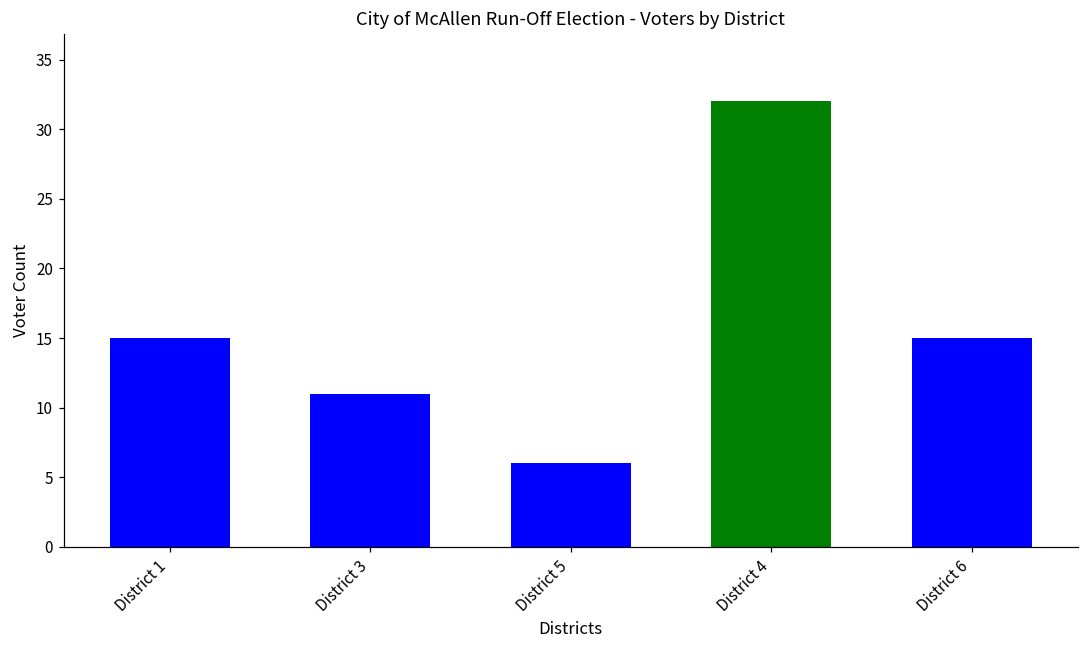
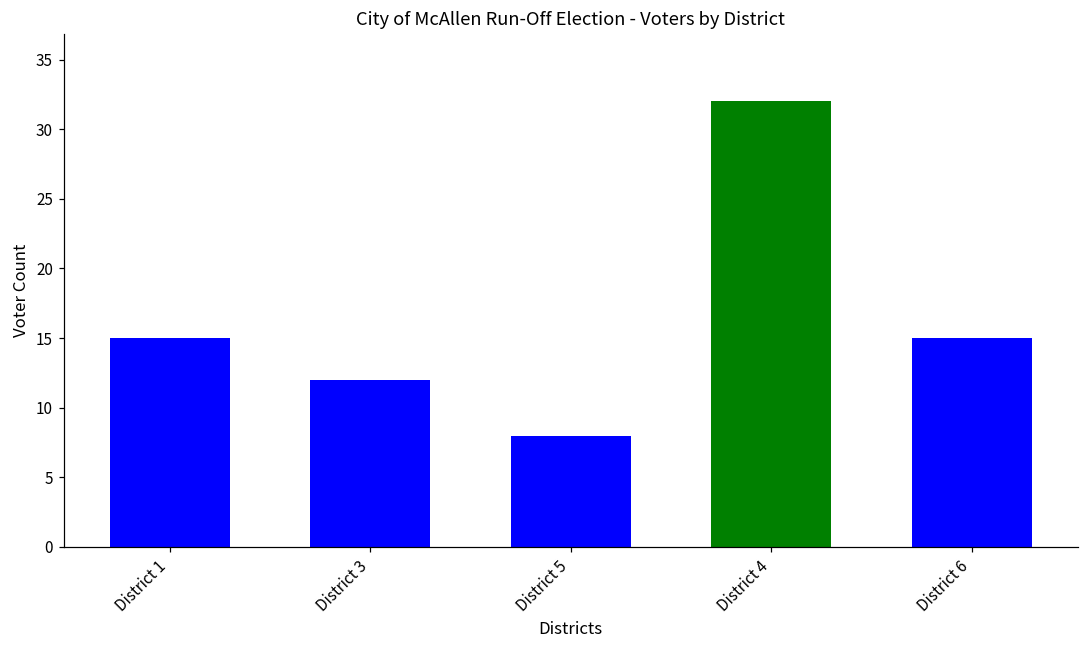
District 3: 11 -> 12
District 5: 6 -> 8
